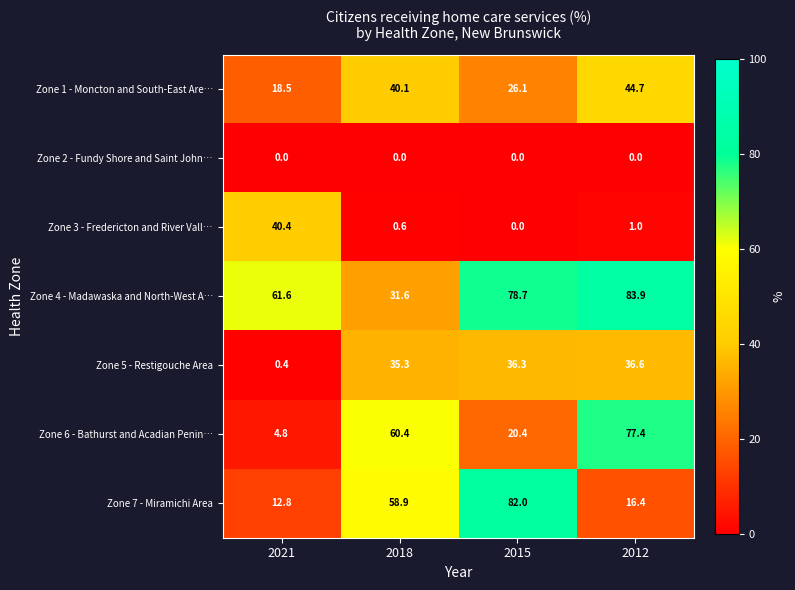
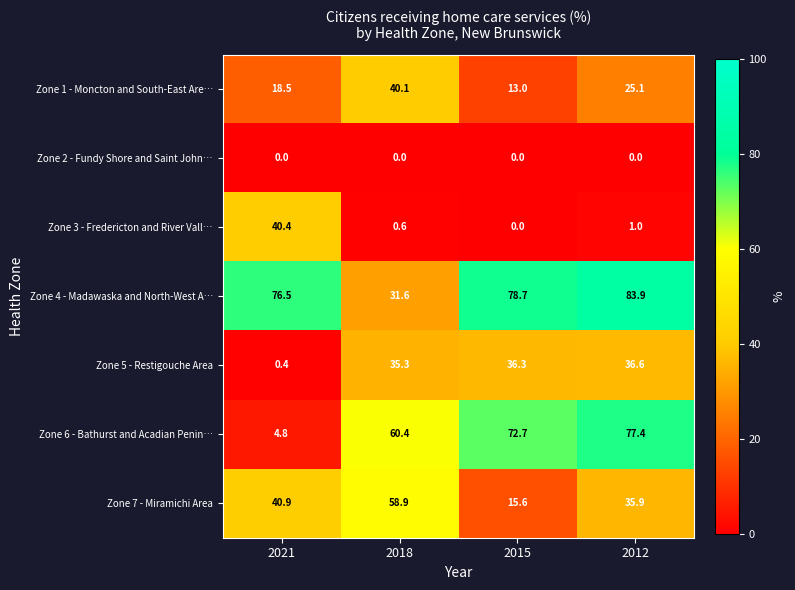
Zone 1 - Moncton and South-East Are…, 2015: 26.1 -> 13.0
Zone 1 - Moncton and South-East Are…, 2012: 44.7 -> 25.1
Zone 4 - Madawaska and North-West A…, 2021: 61.6 -> 76.5
Zone 6 - Bathurst and Acadian Penin…, 2015: 20.4 -> 72.7
Zone 7 - Miramichi Area, 2021: 12.8 -> 40.9
Zone 7 - Miramichi Area, 2015: 82.0 -> 15.6
Zone 7 - Miramichi Area, 2012: 16.4 -> 35.9
